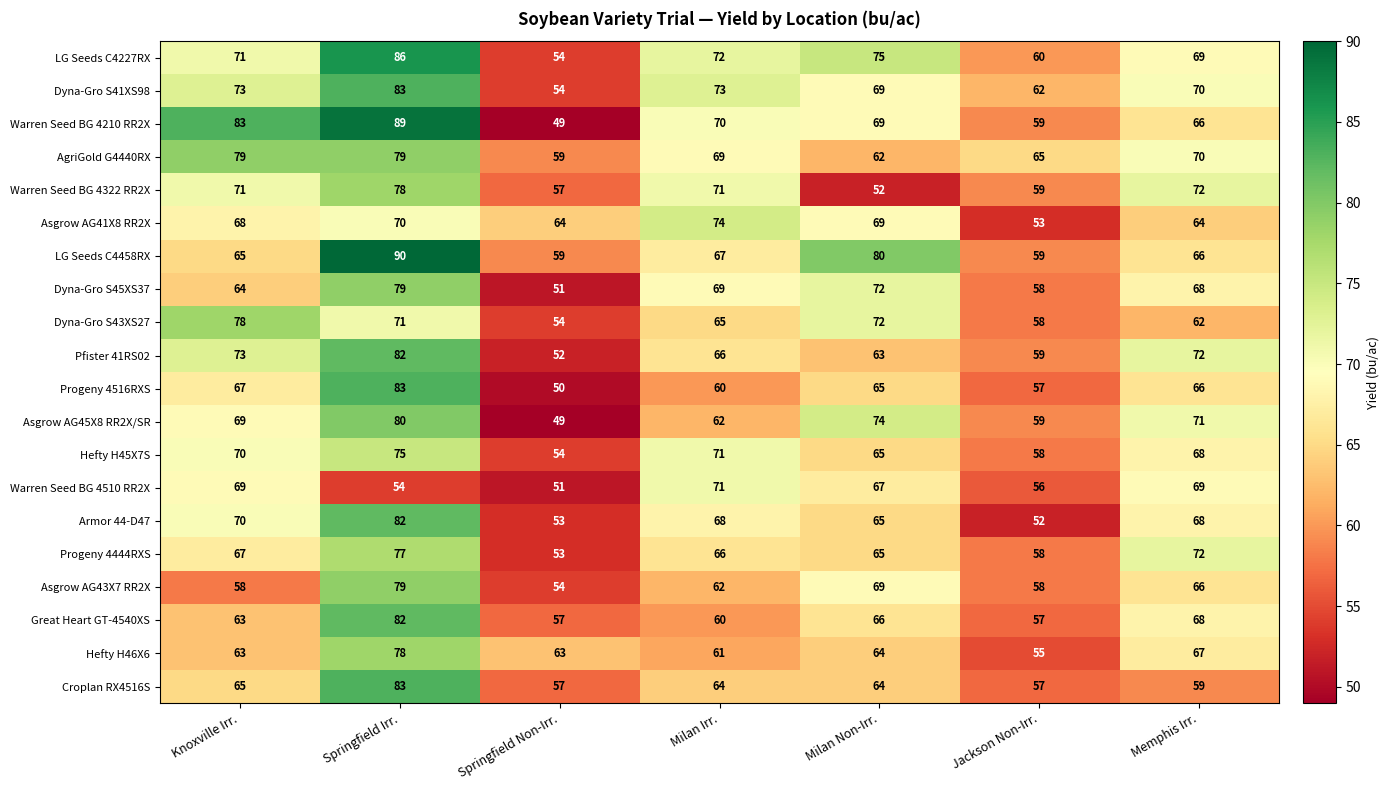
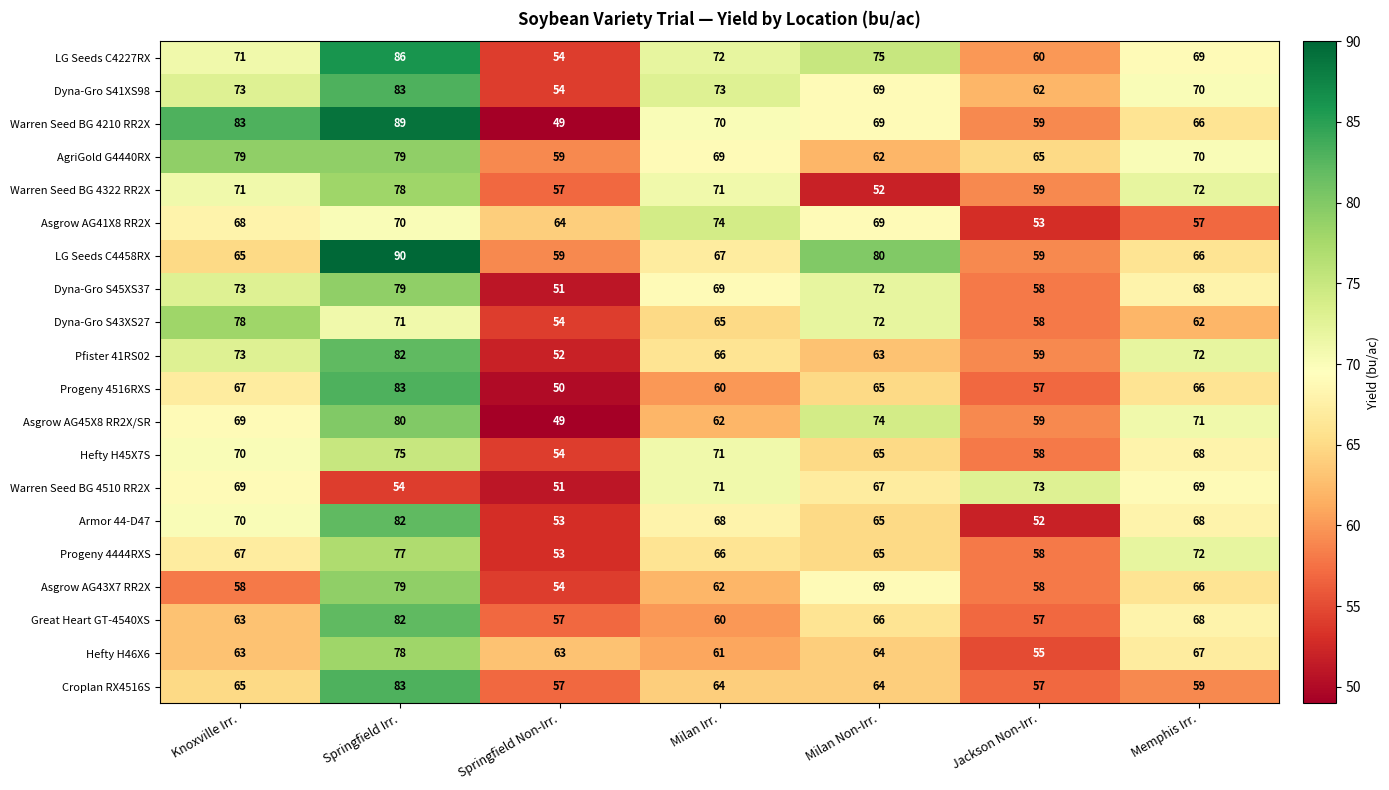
Asgrow AG41X8 RR2X, Memphis Irr.: 64 -> 57
Dyna-Gro S45XS37, Knoxville Irr.: 64 -> 73
Warren Seed BG 4510 RR2X, Jackson Non-Irr.: 56 -> 73
